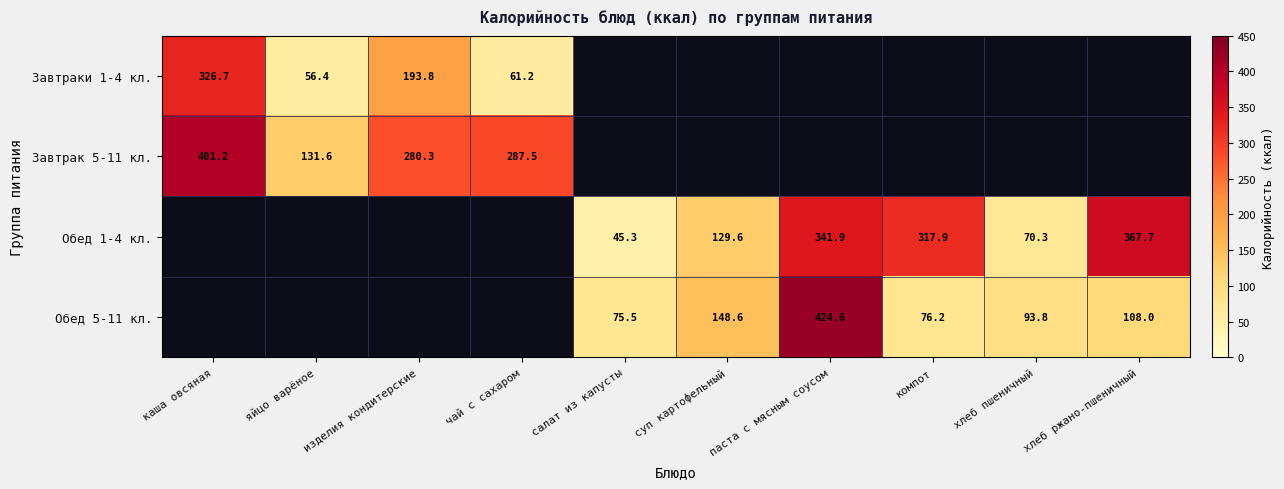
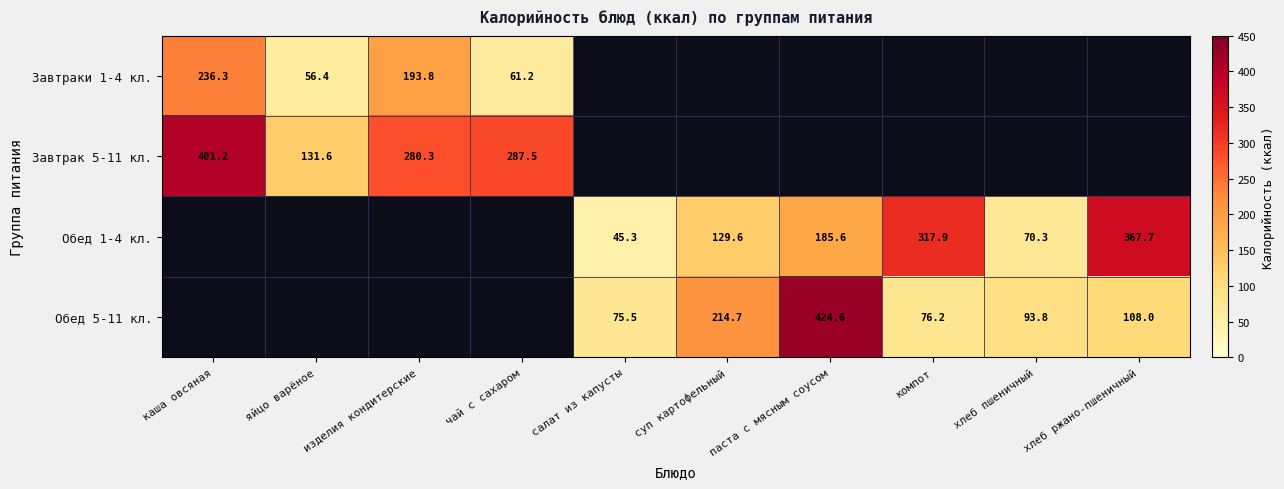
Завтраки 1-4 кл., каша овсяная: 326.7 -> 236.3
Обед 1-4 кл., паста с мясным соусом: 341.9 -> 185.6
Обед 5-11 кл., суп картофельный: 148.6 -> 214.7
